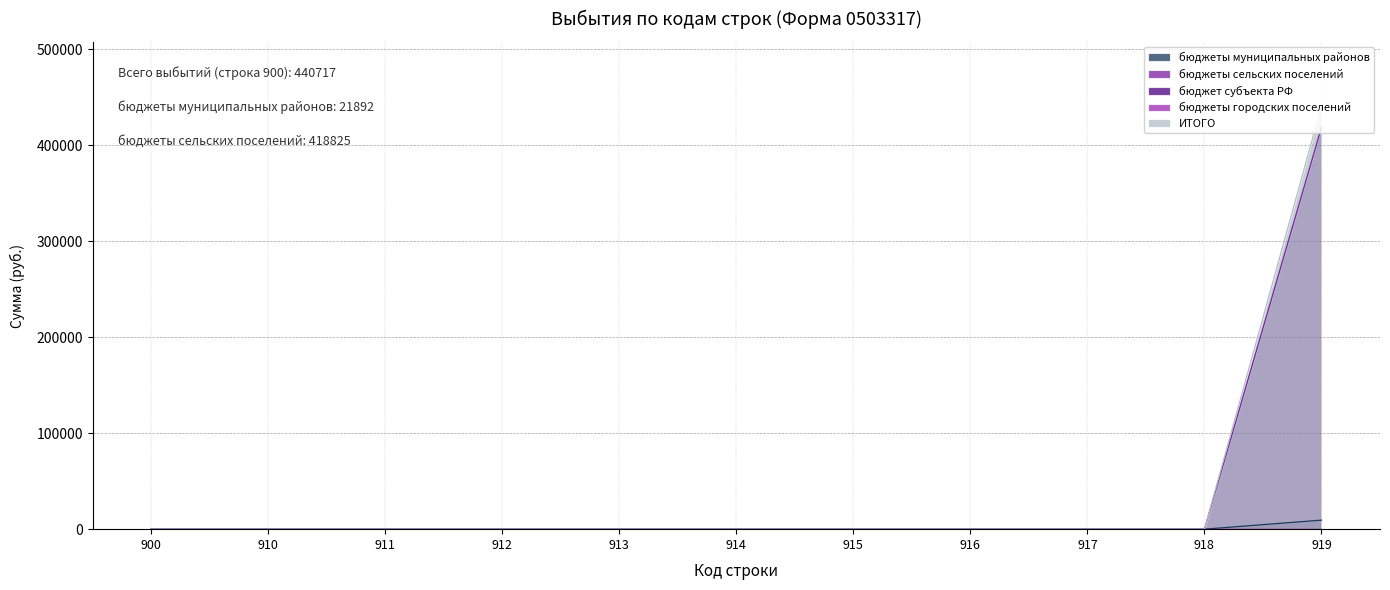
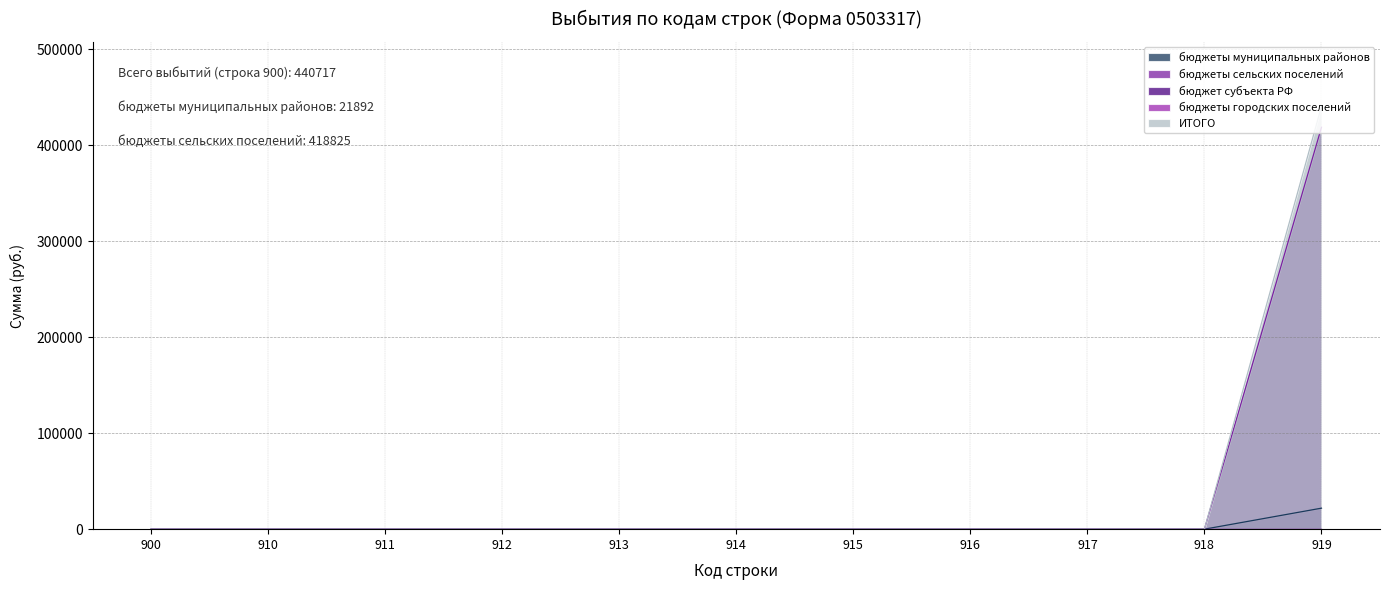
бюджеты муниципальных районов, 919: 10000 -> 20000
